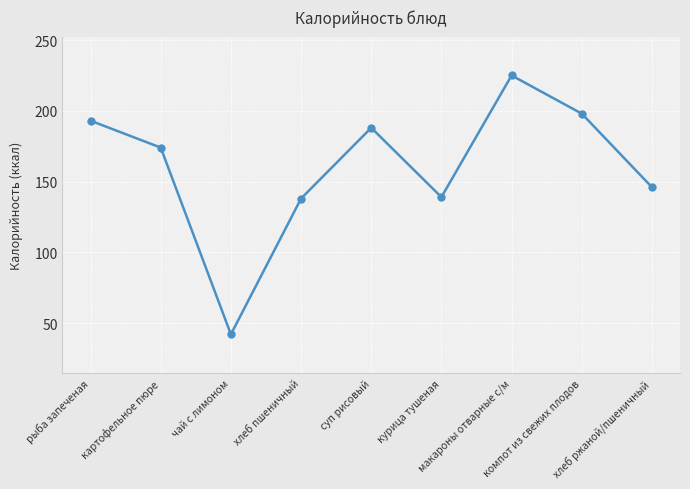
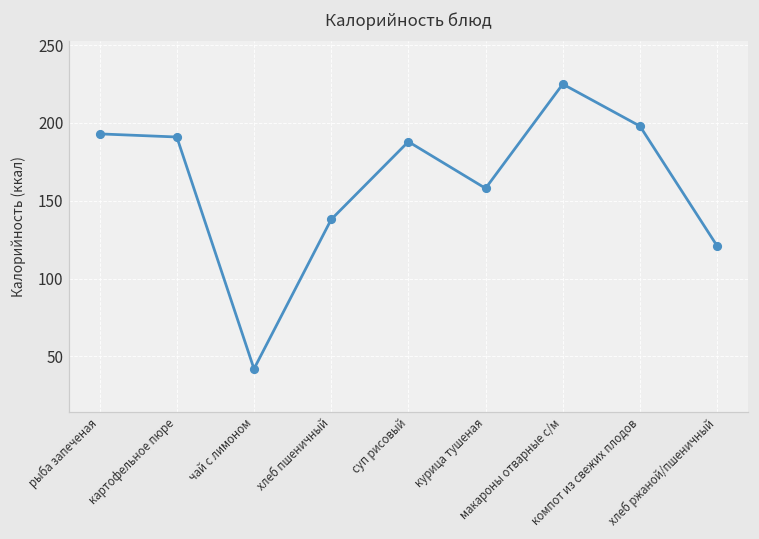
картофельное пюре: 174 -> 191
курица тушеная: 139 -> 158
хлеб ржаной/пшеничный: 146 -> 121
